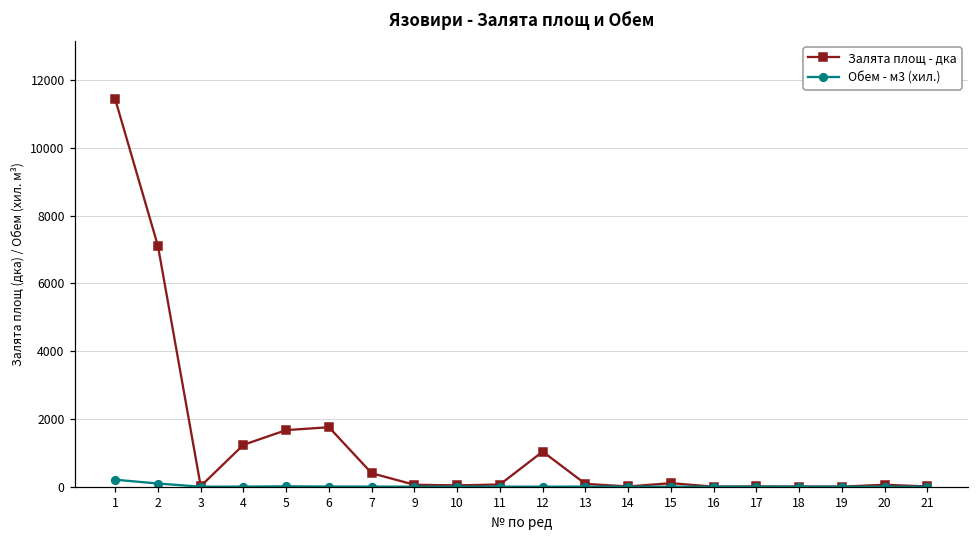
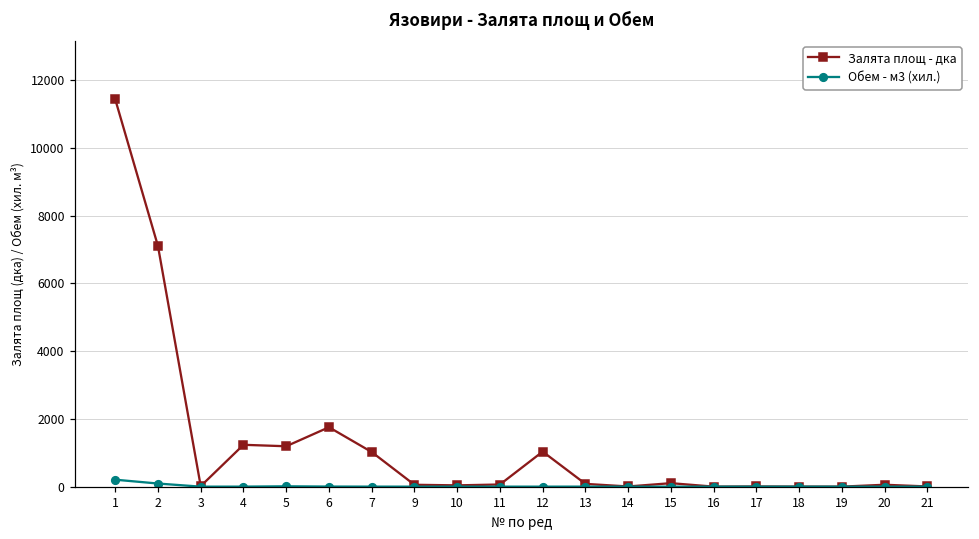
Залята площ - дка, 5: 1700 -> 1200
Залята площ - дка, 7: 400 -> 1000
